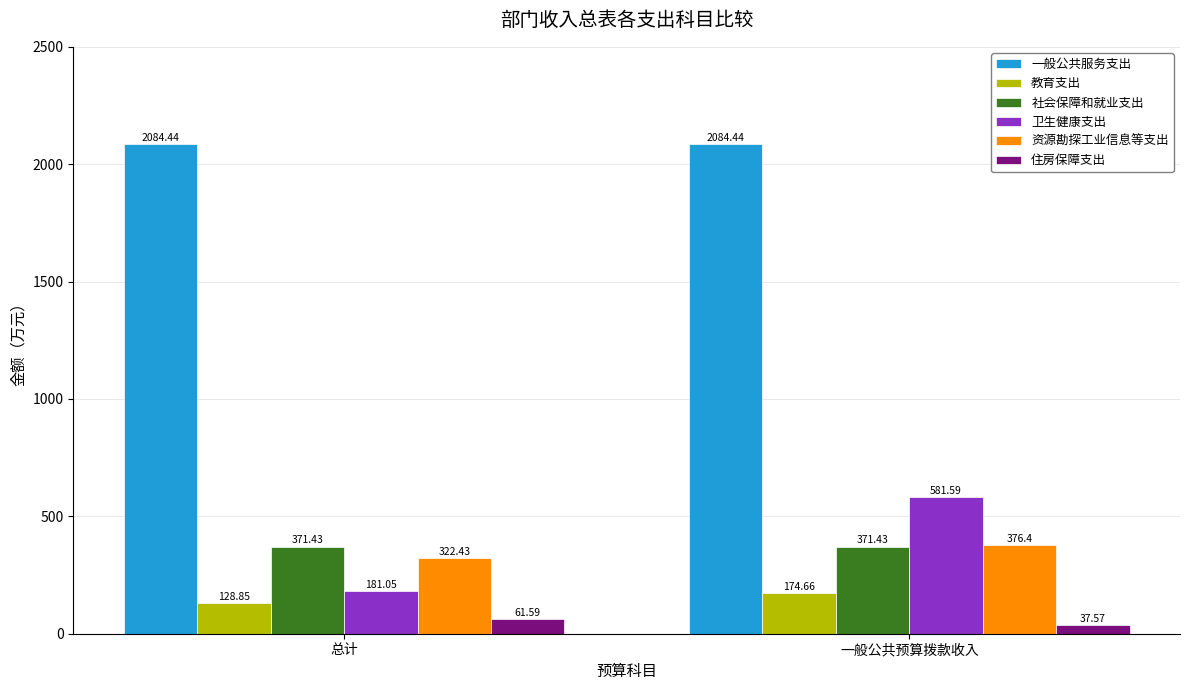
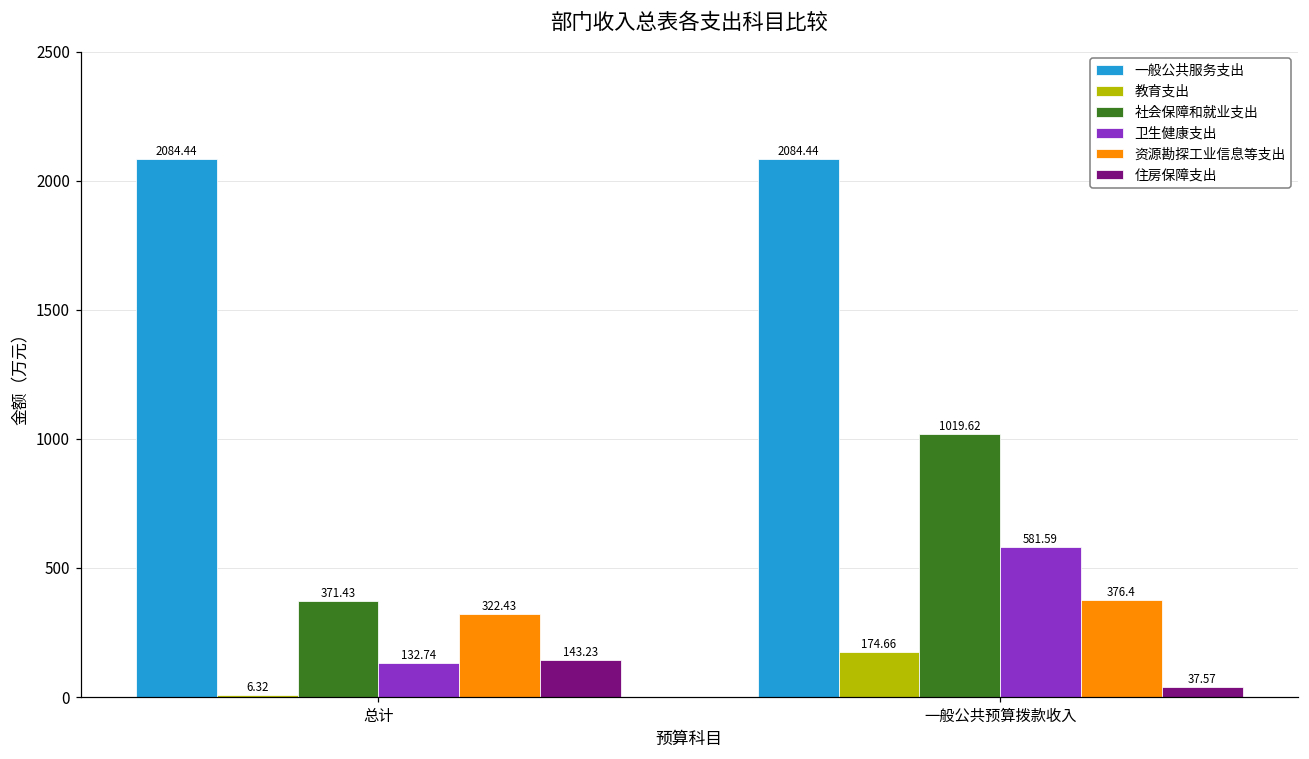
教育支出, 总计: 128.85 -> 6.32
卫生健康支出, 总计: 181.05 -> 132.74
住房保障支出, 总计: 61.59 -> 143.23
社会保障和就业支出, 一般公共预算拨款收入: 371.43 -> 1019.62
